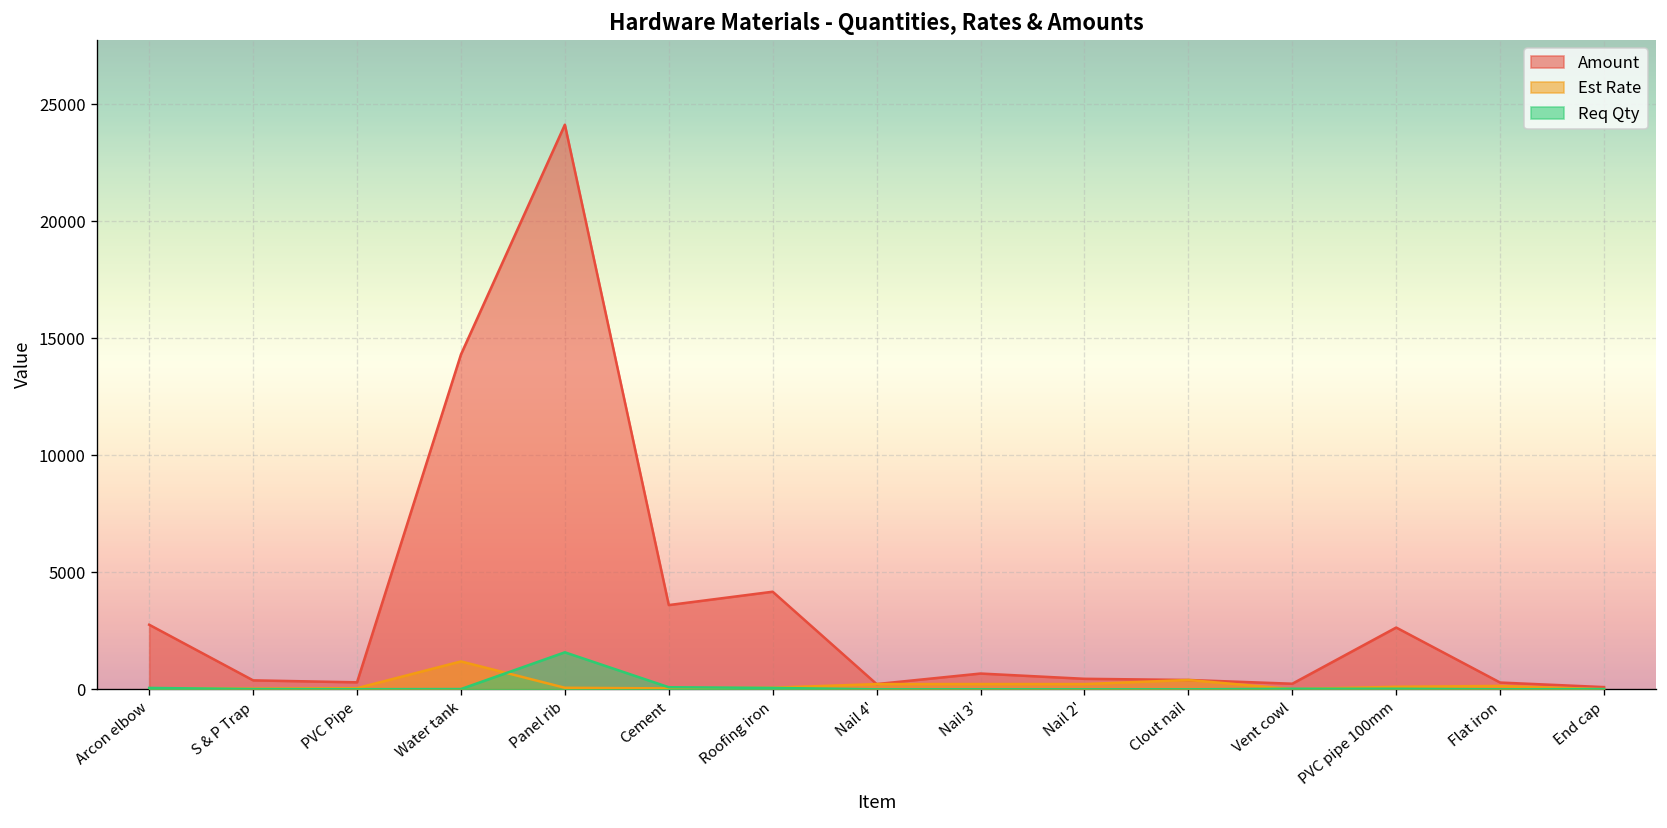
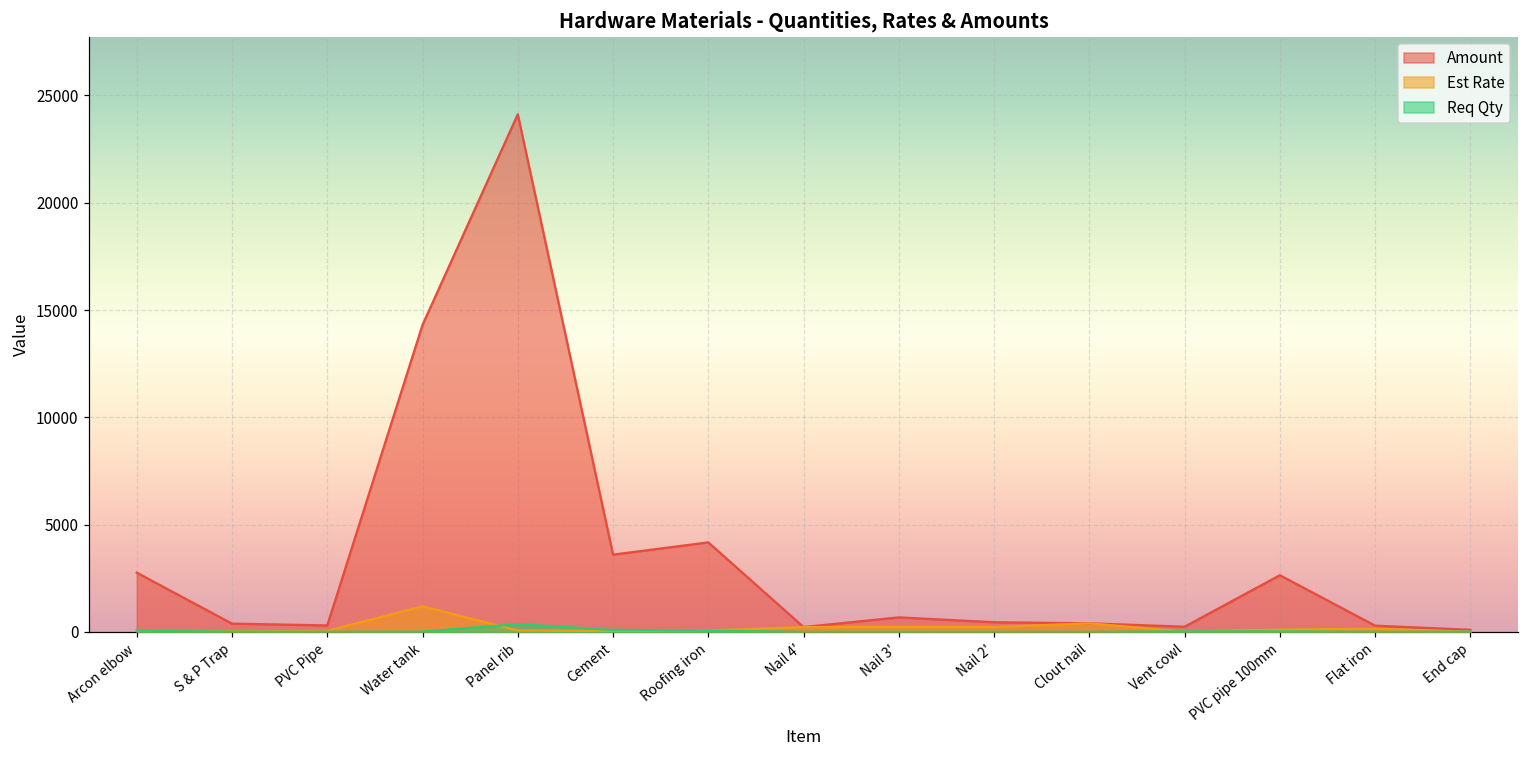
Req Qty, Panel rib: 1600 -> 400
